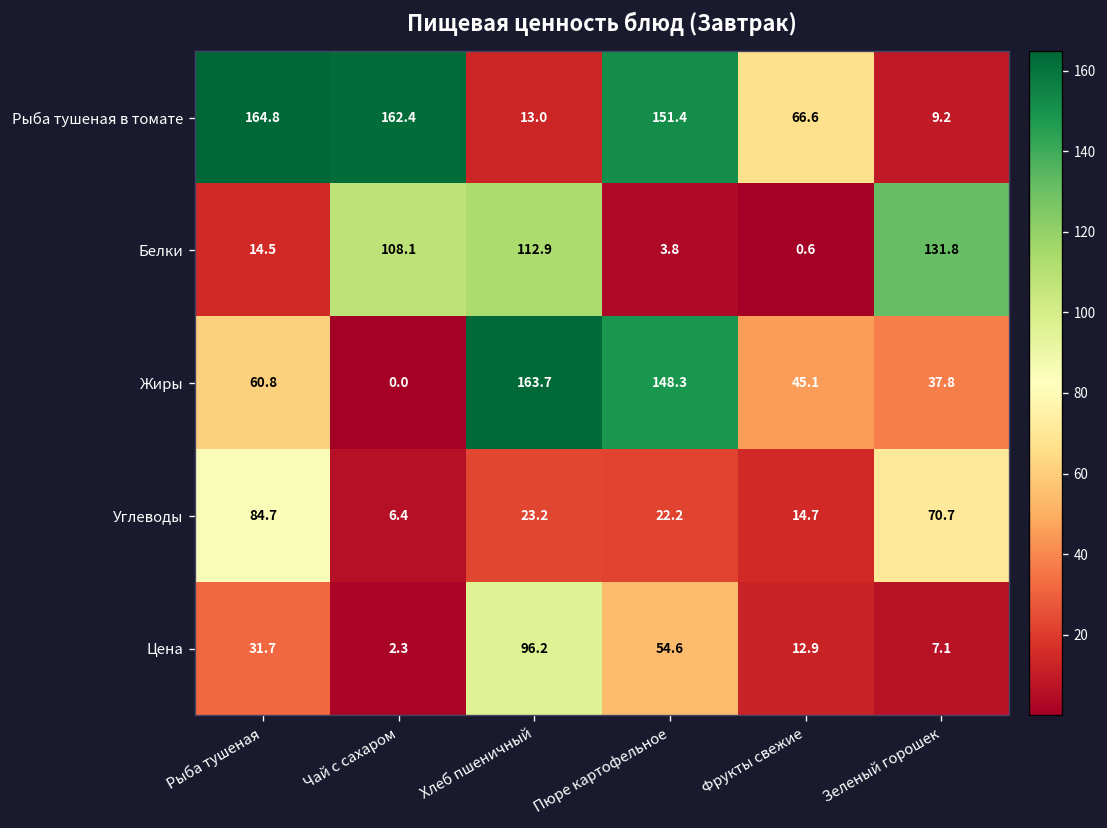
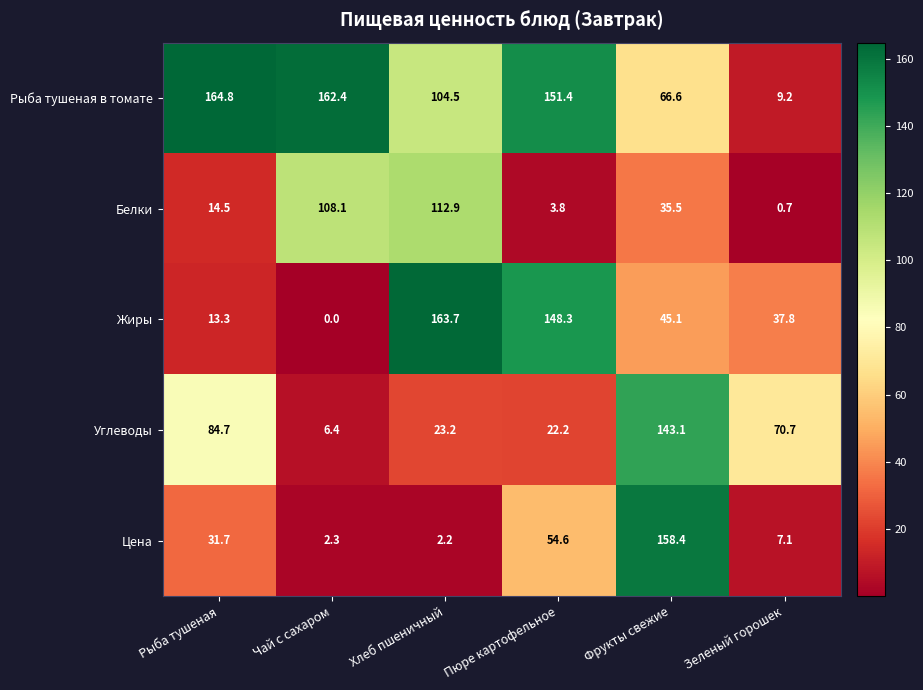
Рыба тушеная в томате, Хлеб пшеничный: 13.0 -> 104.5
Белки, Фрукты свежие: 0.6 -> 35.5
Белки, Зеленый горошек: 131.8 -> 0.7
Жиры, Рыба тушеная: 60.8 -> 13.3
Углеводы, Фрукты свежие: 14.7 -> 143.1
Цена, Хлеб пшеничный: 96.2 -> 2.2
Цена, Фрукты свежие: 12.9 -> 158.4
